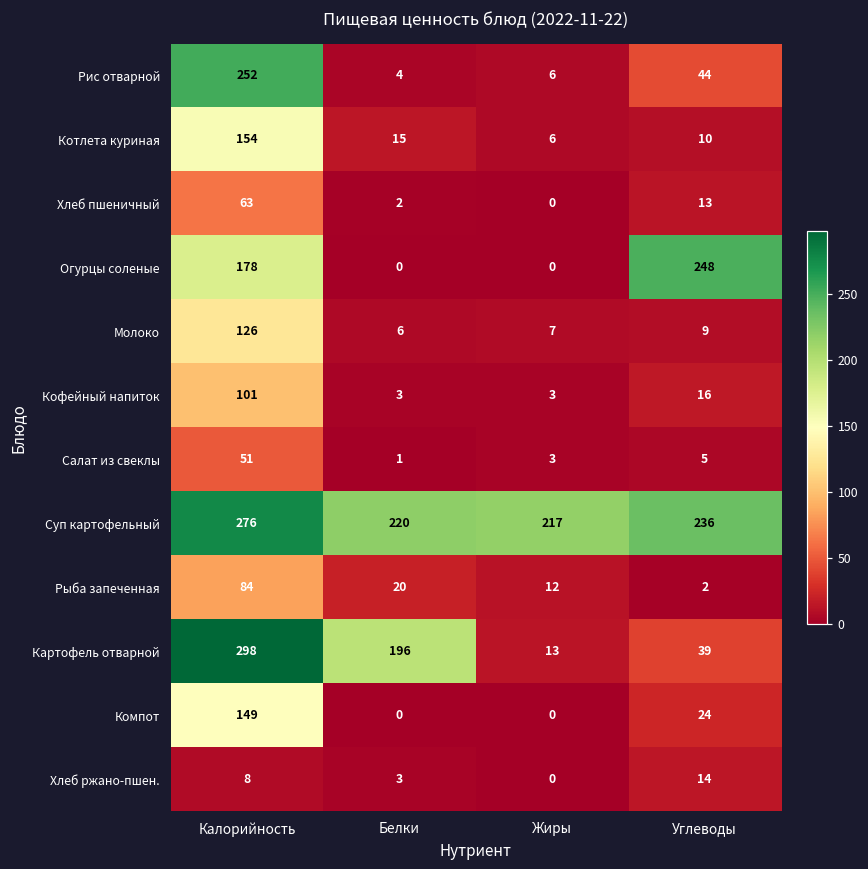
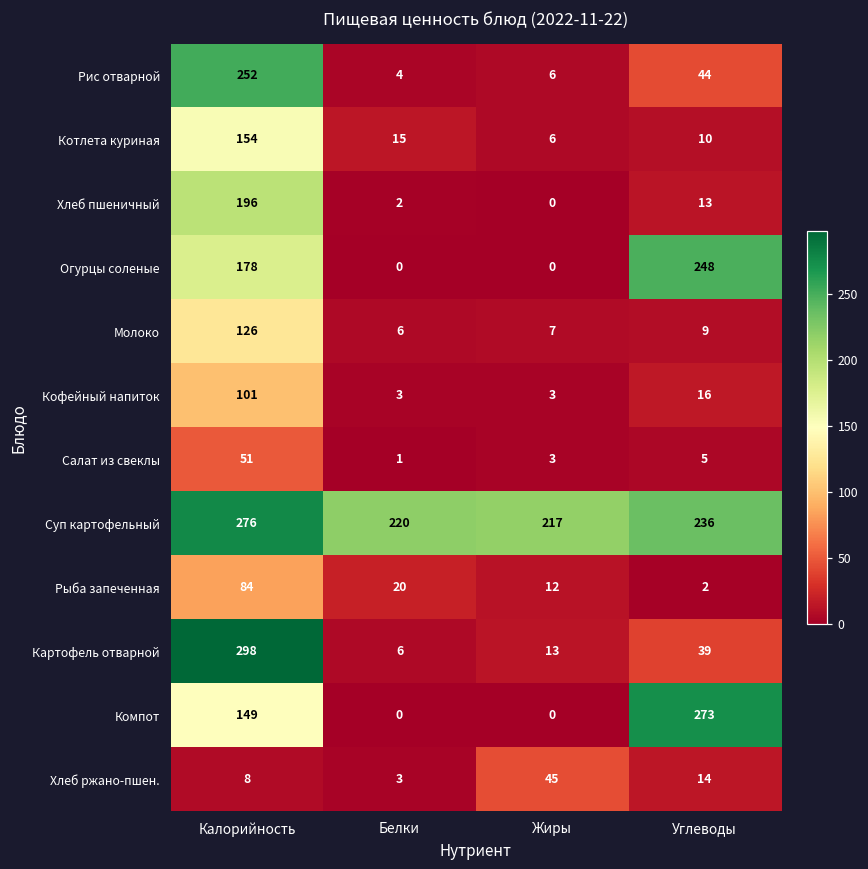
Хлеб пшеничный, Калорийность: 63 -> 196
Картофель отварной, Белки: 196 -> 6
Компот, Углеводы: 24 -> 273
Хлеб ржано-пшен., Жиры: 0 -> 45
